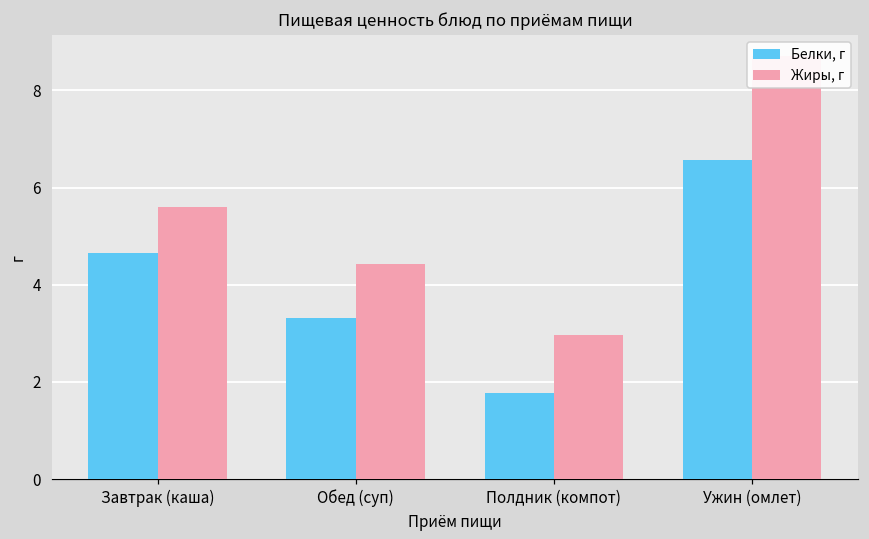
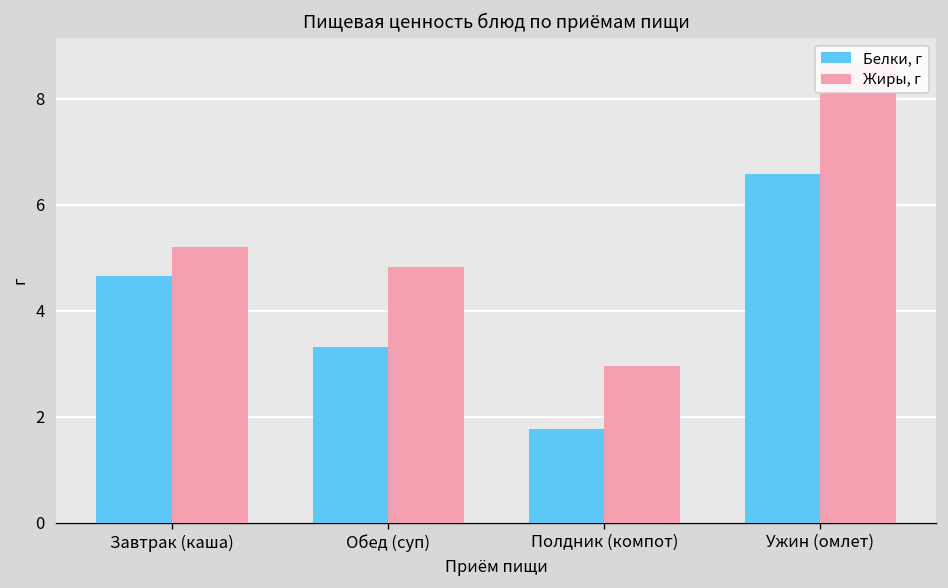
Жиры, г, Завтрак (каша): 5.6 -> 5.2
Жиры, г, Обед (суп): 4.4 -> 4.8
